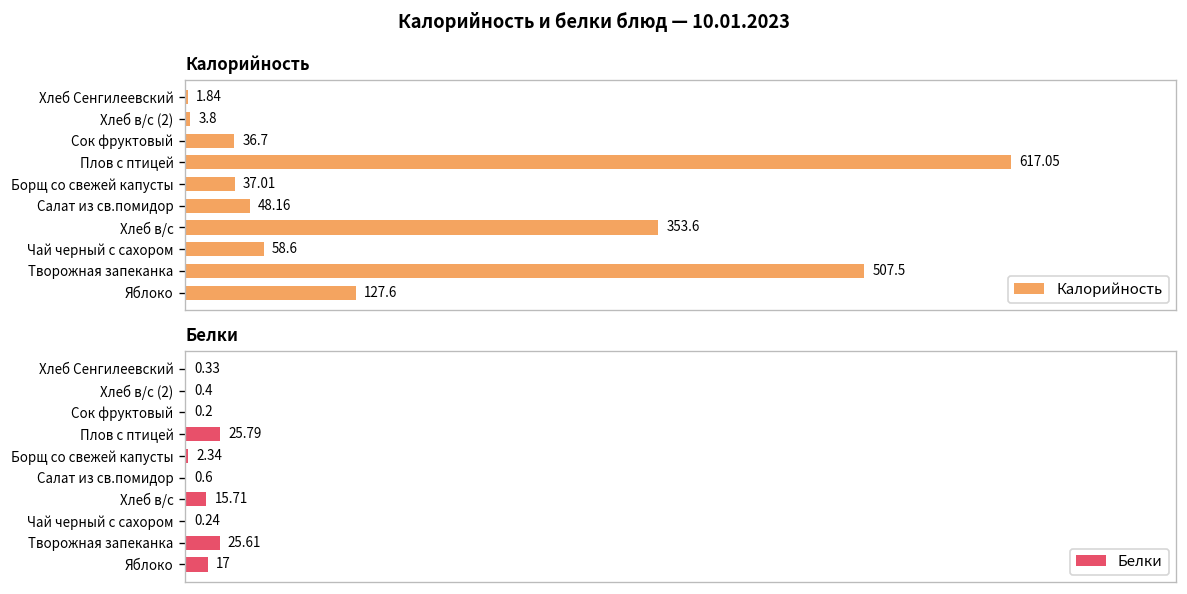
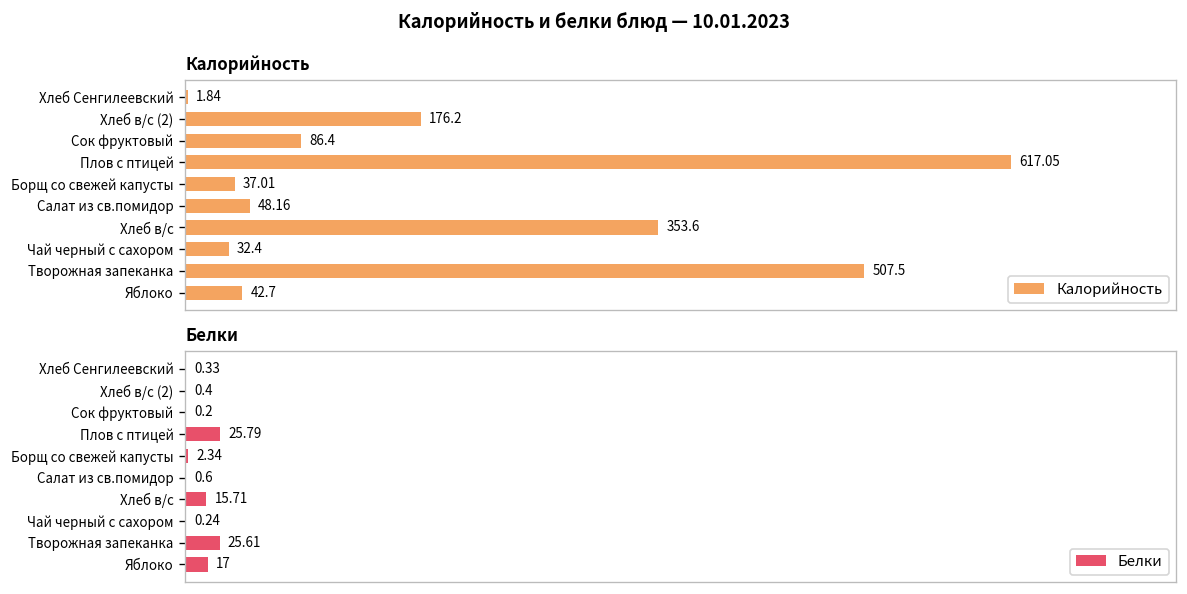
Калорийность, Хлеб в/с (2): 3.8 -> 176.2
Калорийность, Сок фруктовый: 36.7 -> 86.4
Калорийность, Чай черный с сахором: 58.6 -> 32.4
Калорийность, Яблоко: 127.6 -> 42.7
